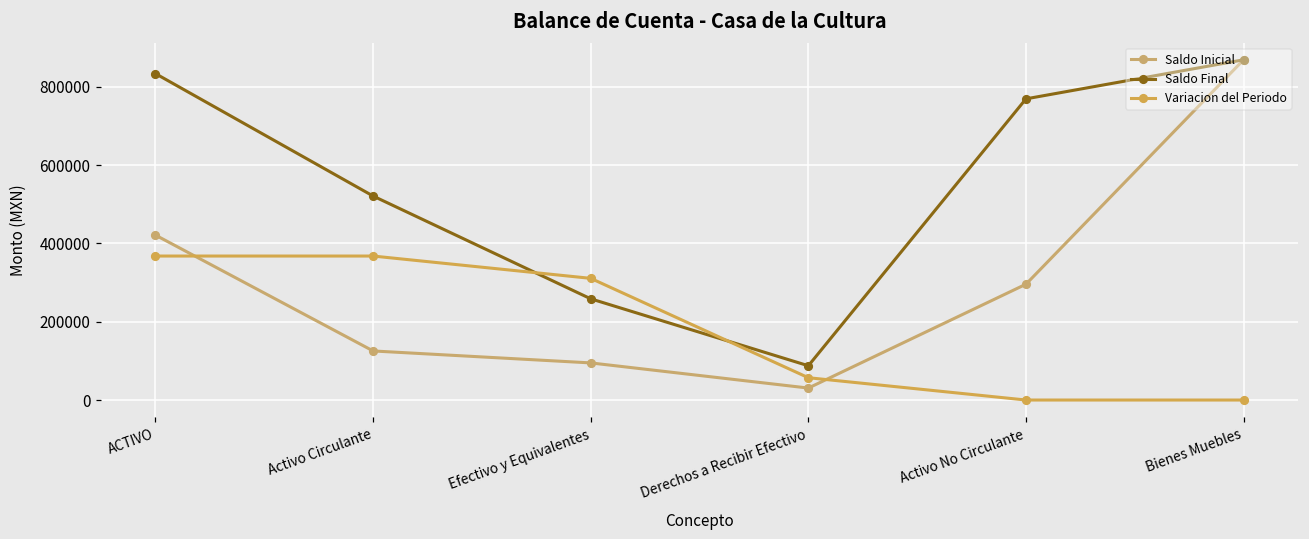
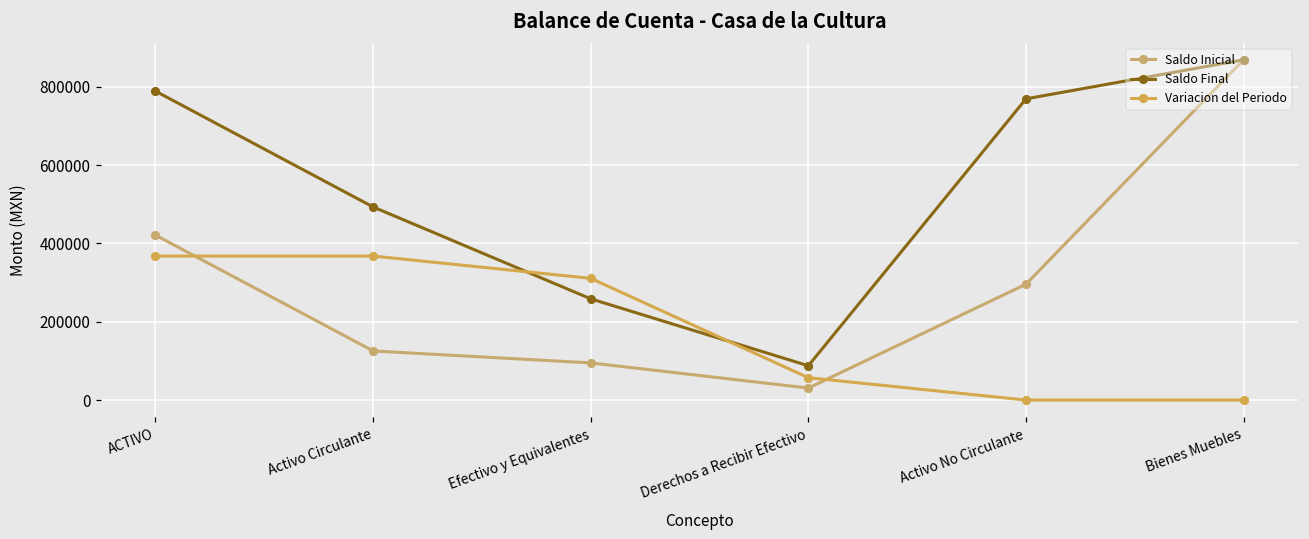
Saldo Final, ACTIVO: 830000 -> 790000
Saldo Final, Activo Circulante: 520000 -> 490000
